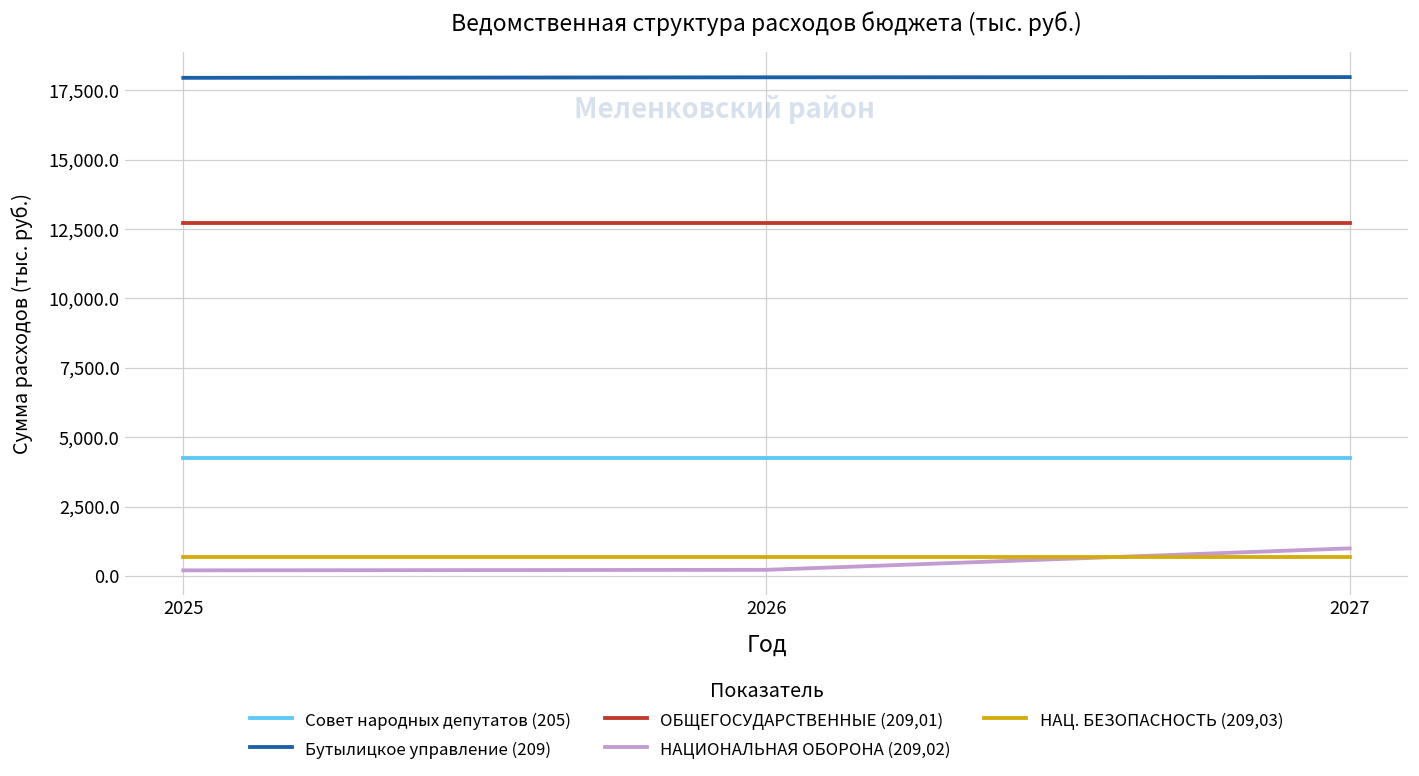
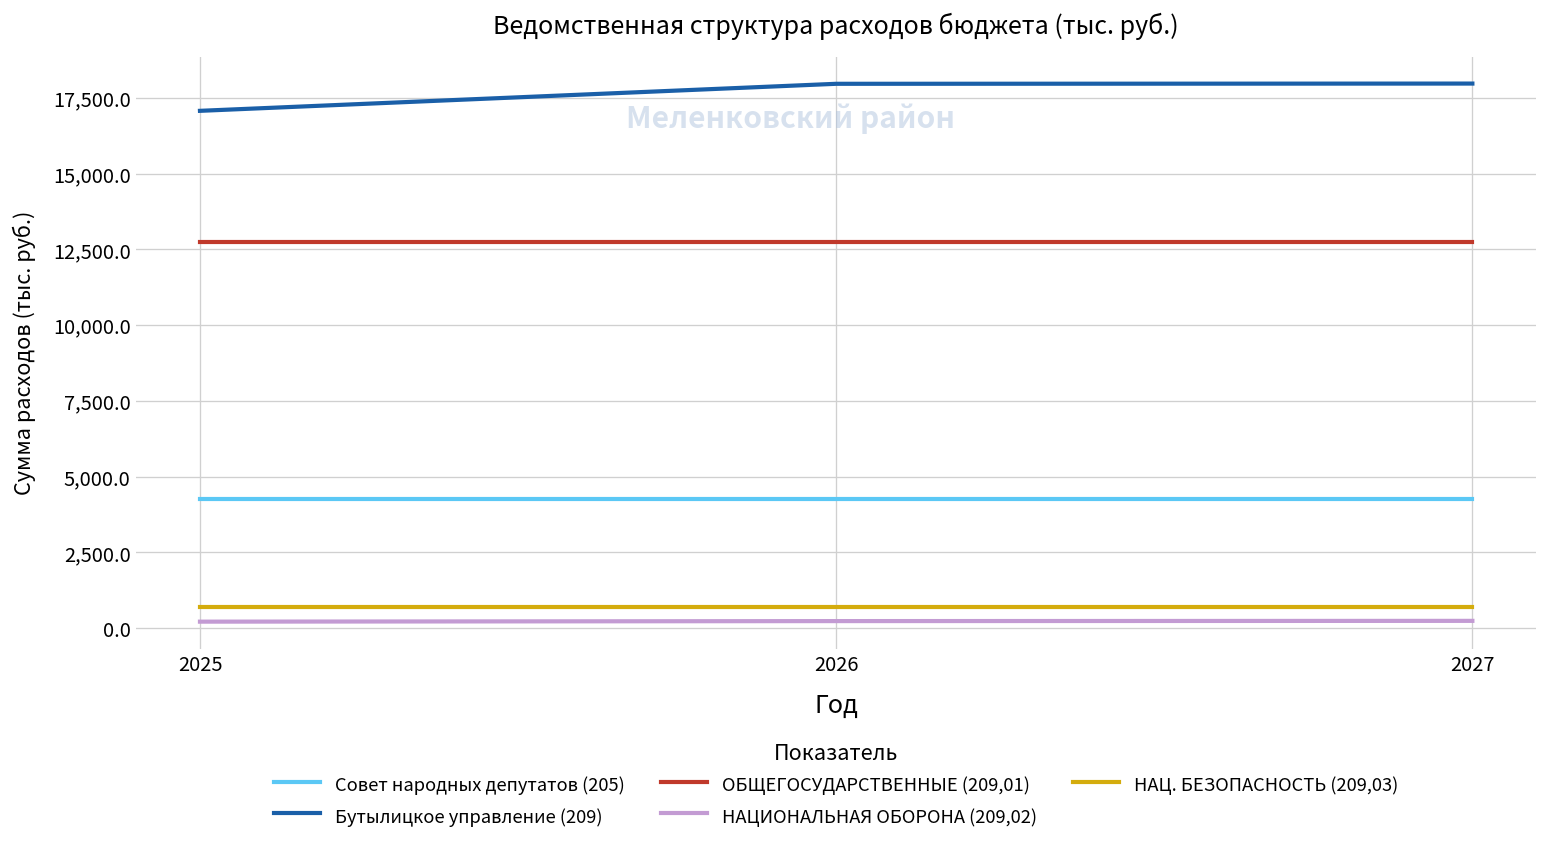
Бутылицкое управление (209), 2025: 17,900 -> 17,100
НАЦИОНАЛЬНАЯ ОБОРОНА (209,02), 2027: 1,000 -> 200
